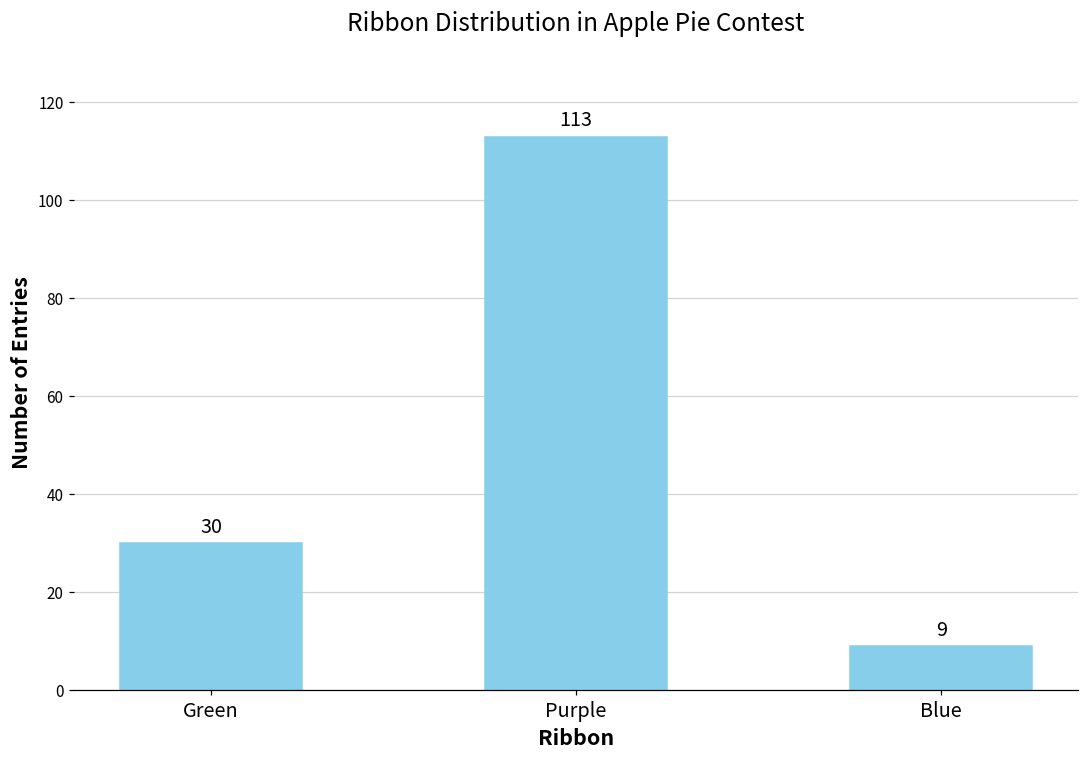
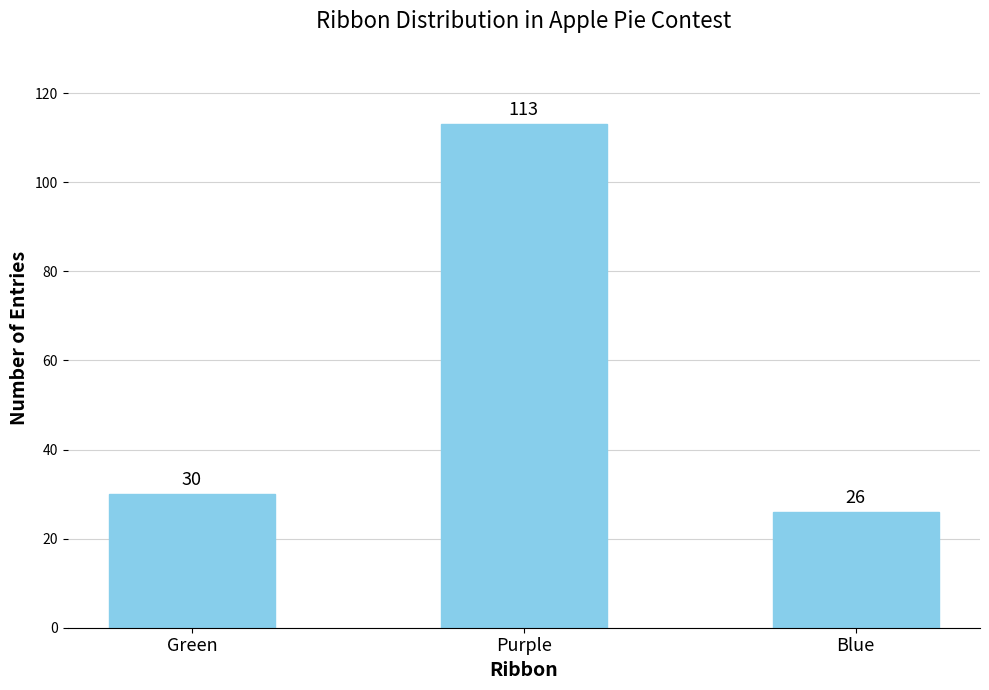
Blue: 9 -> 26
